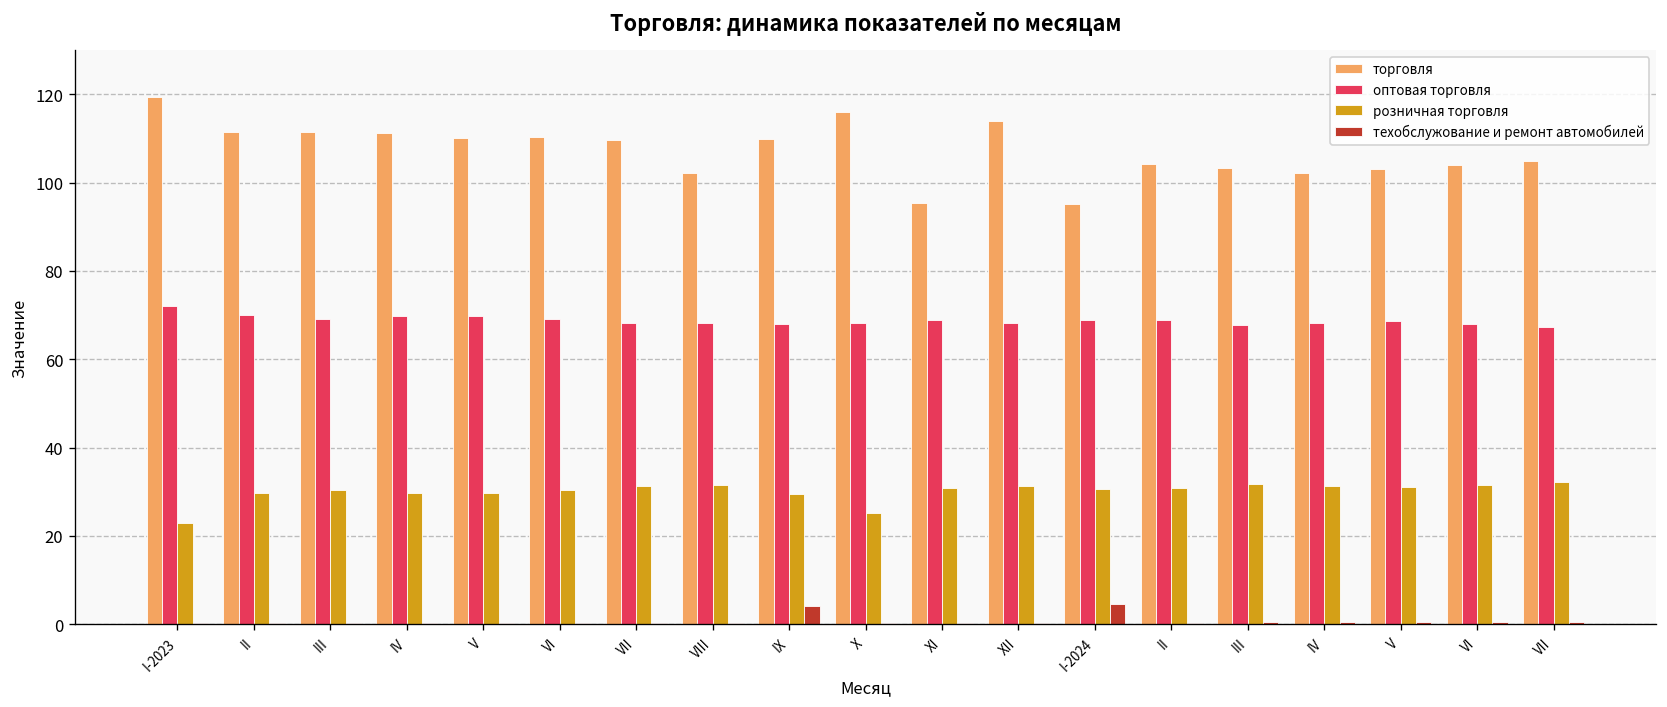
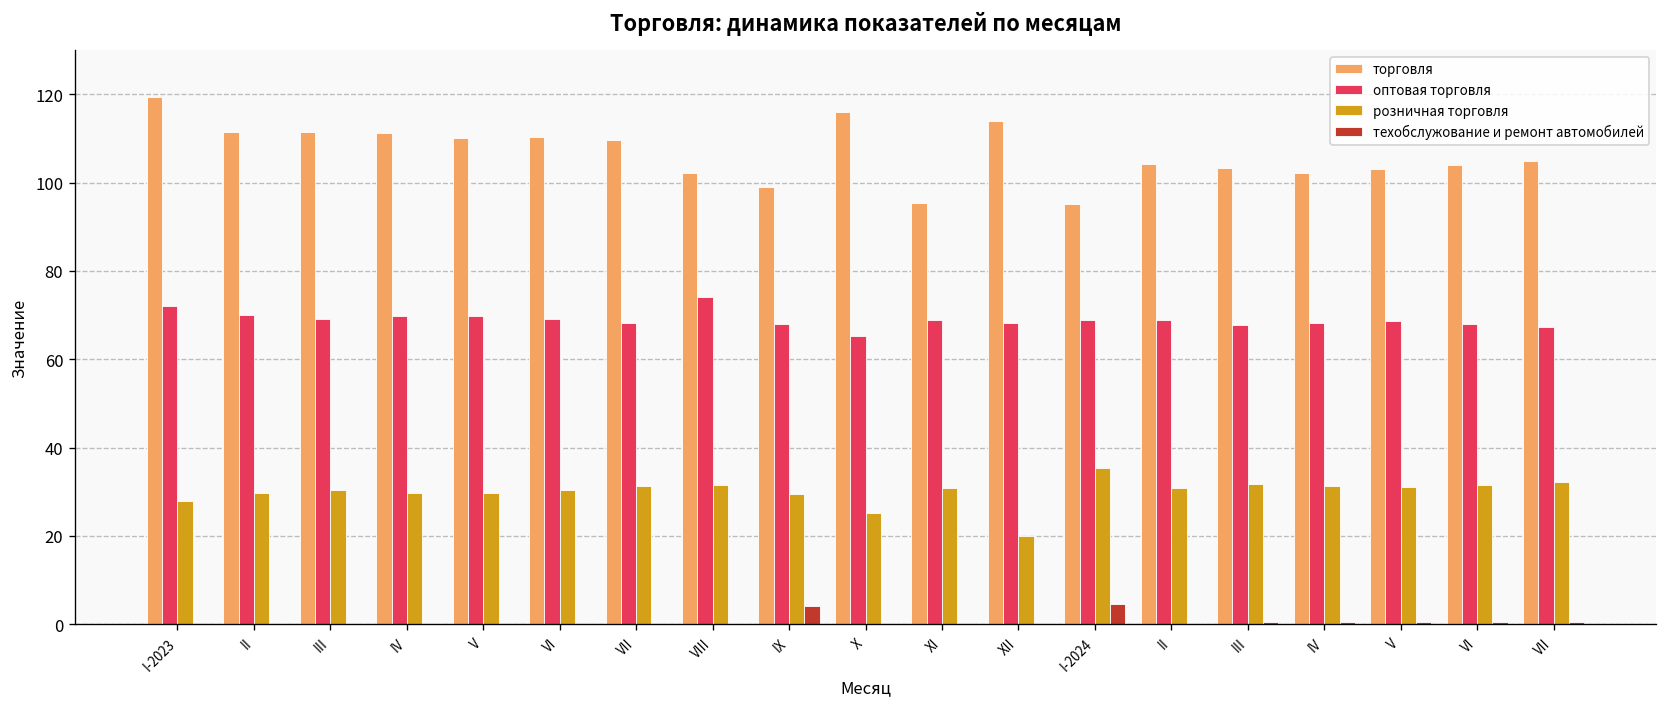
розничная торговля, I-2023: 23 -> 28
оптовая торговля, VIII: 68 -> 74
торговля, IX: 110 -> 99
оптовая торговля, X: 68 -> 65
розничная торговля, XII: 31 -> 20
розничная торговля, I-2024: 31 -> 35
